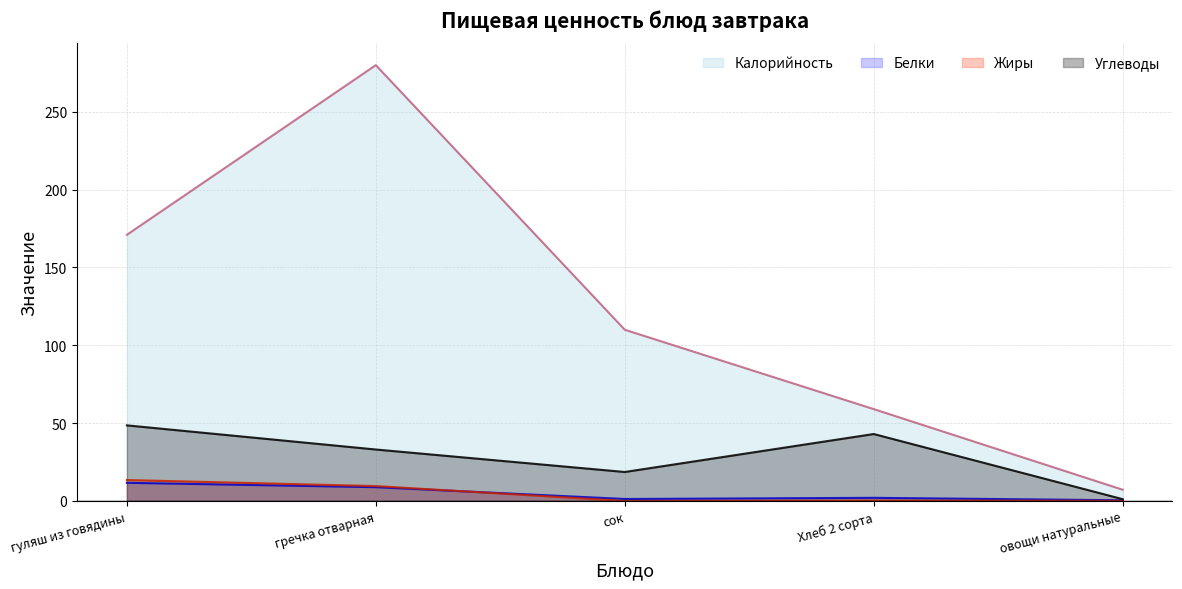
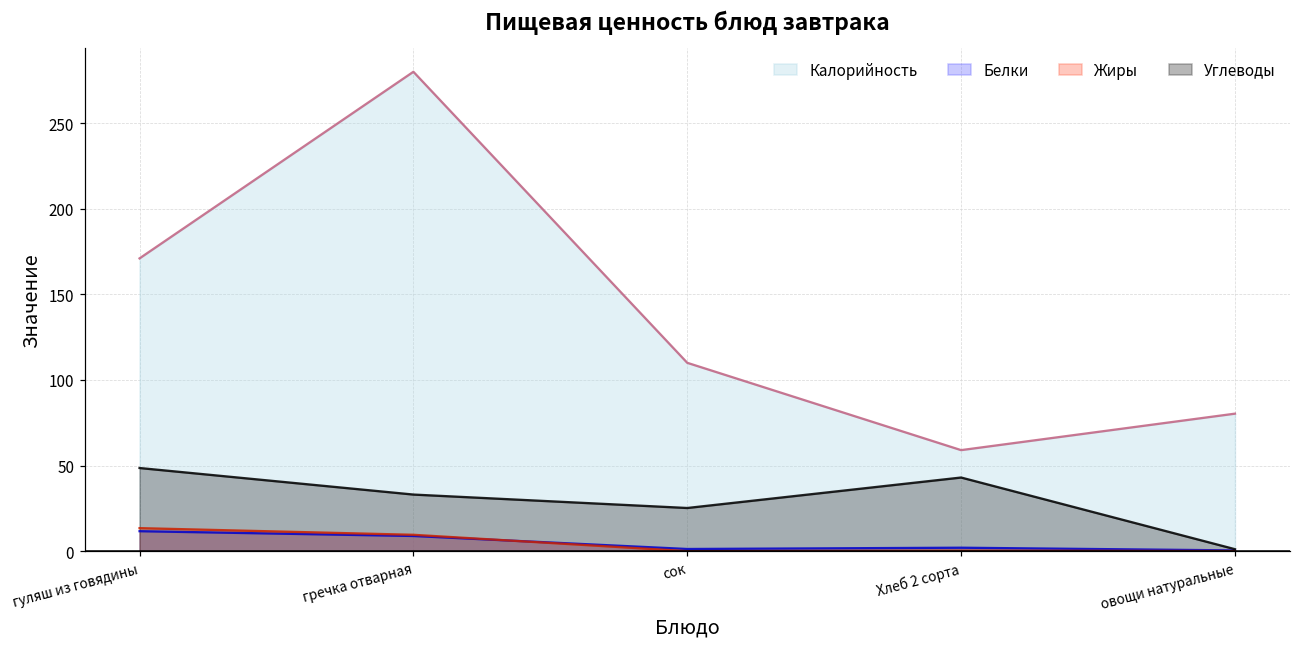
Углеводы, сок: 19 -> 25
Калорийность, овощи натуральные: 7 -> 80
